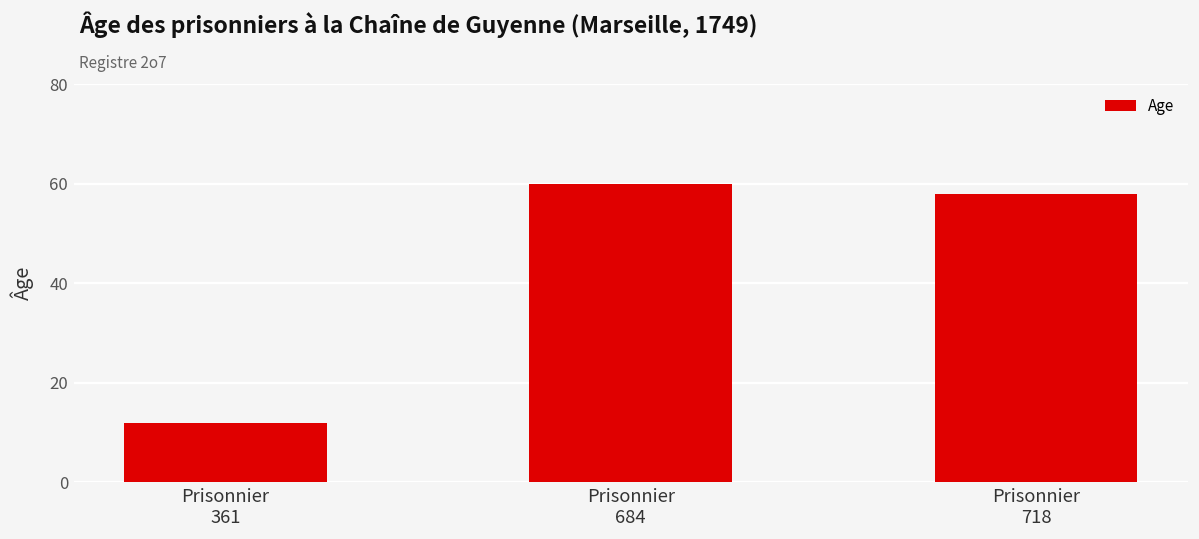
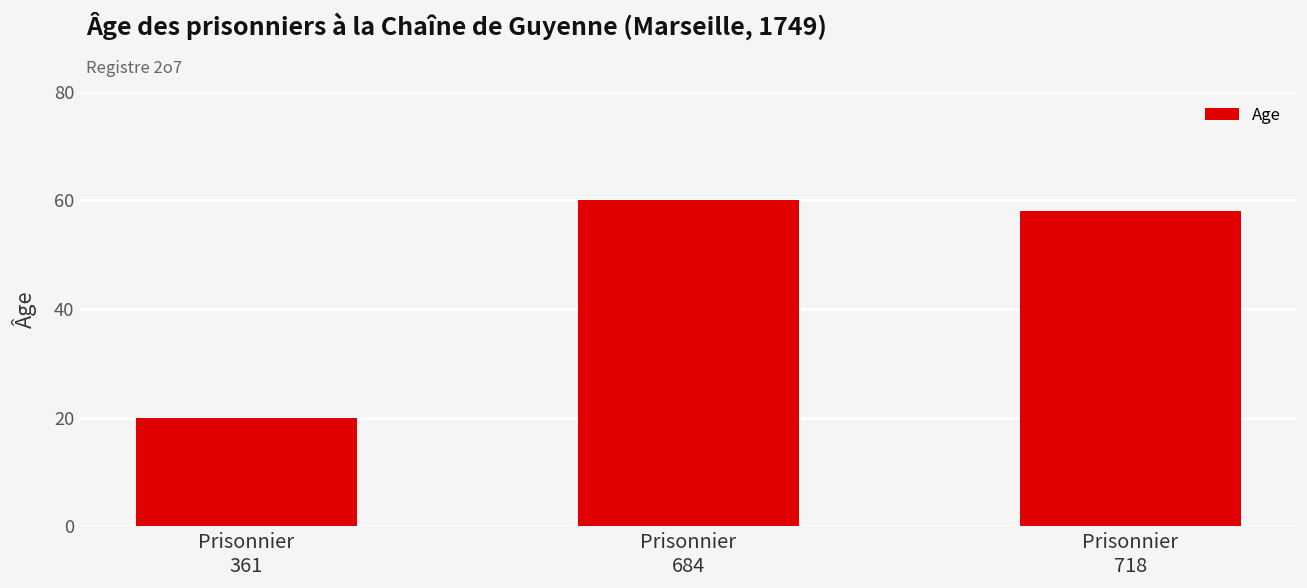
Prisonnier 361: 12 -> 20
